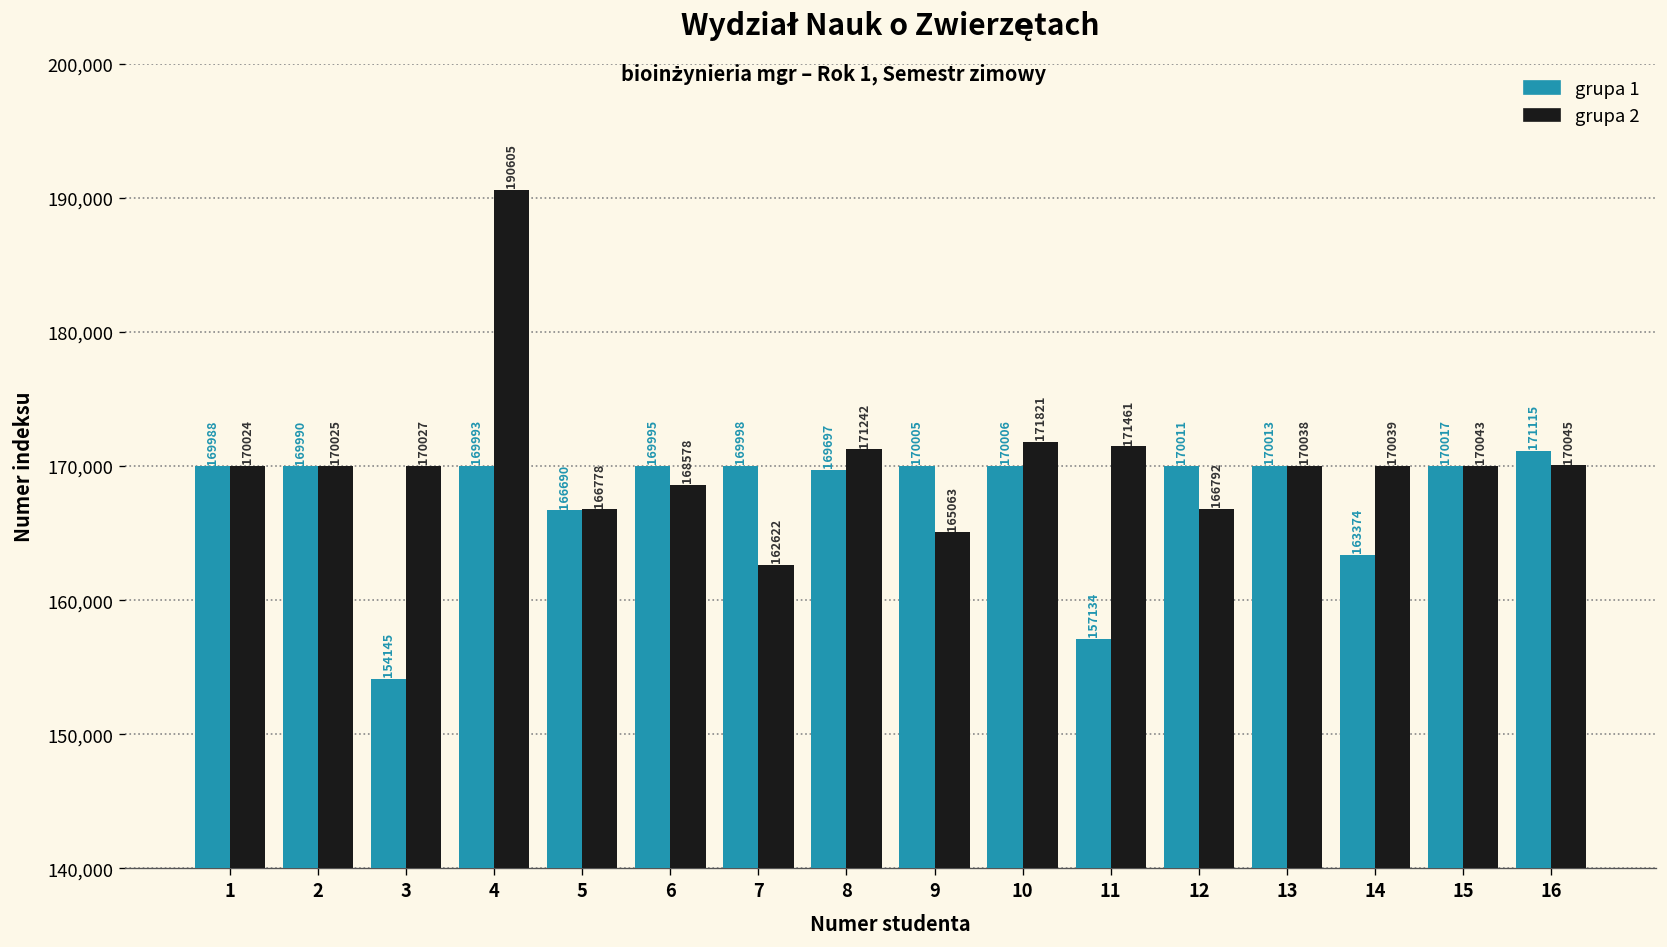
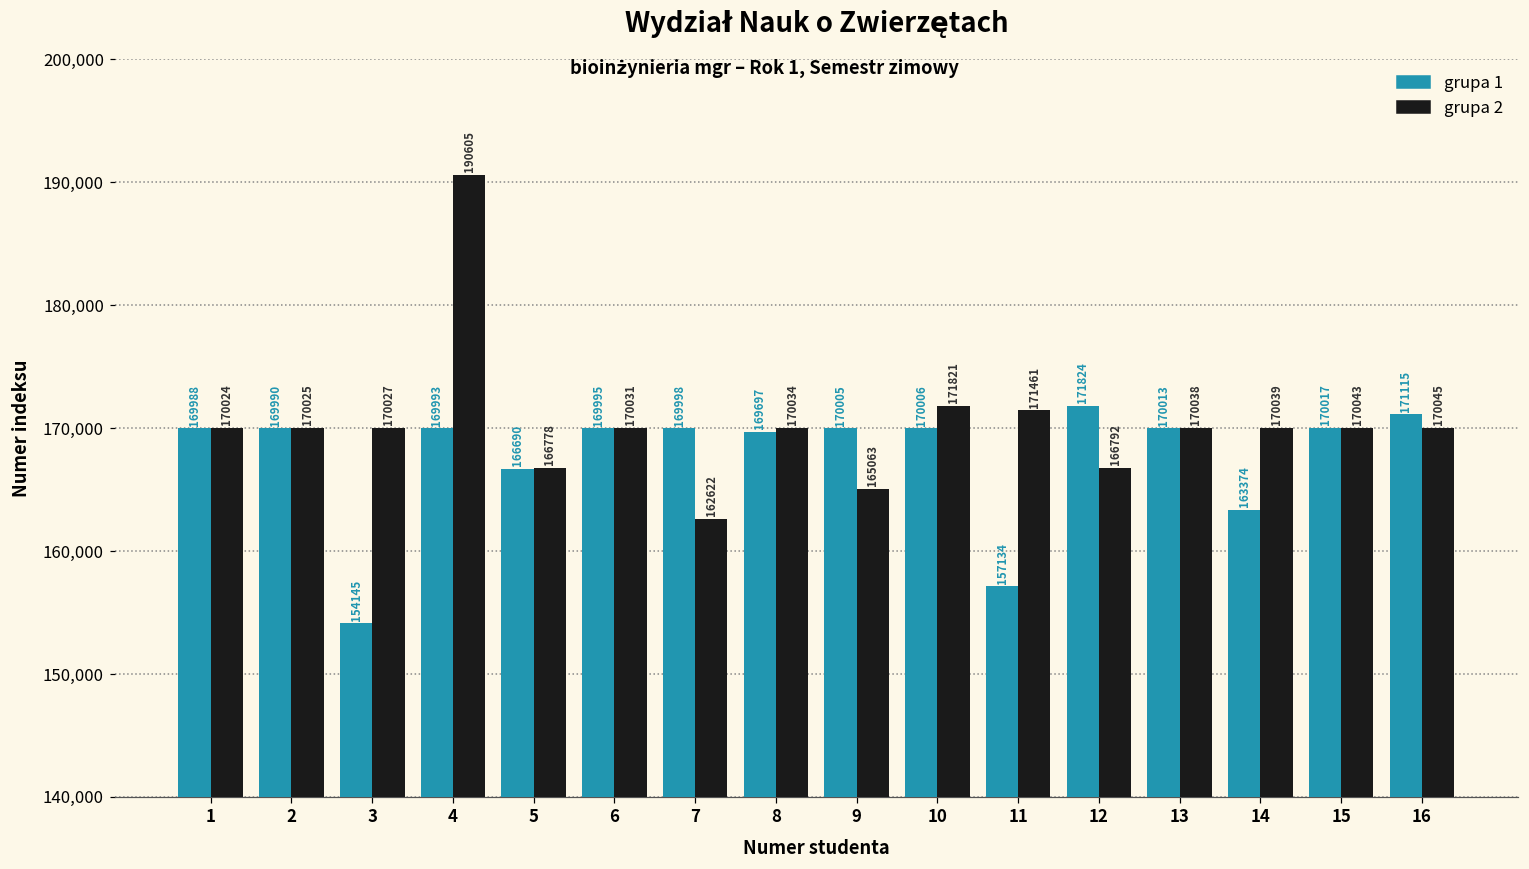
grupa 2, 6: 168578 -> 170031
grupa 2, 8: 171242 -> 170034
grupa 1, 12: 170011 -> 171824
